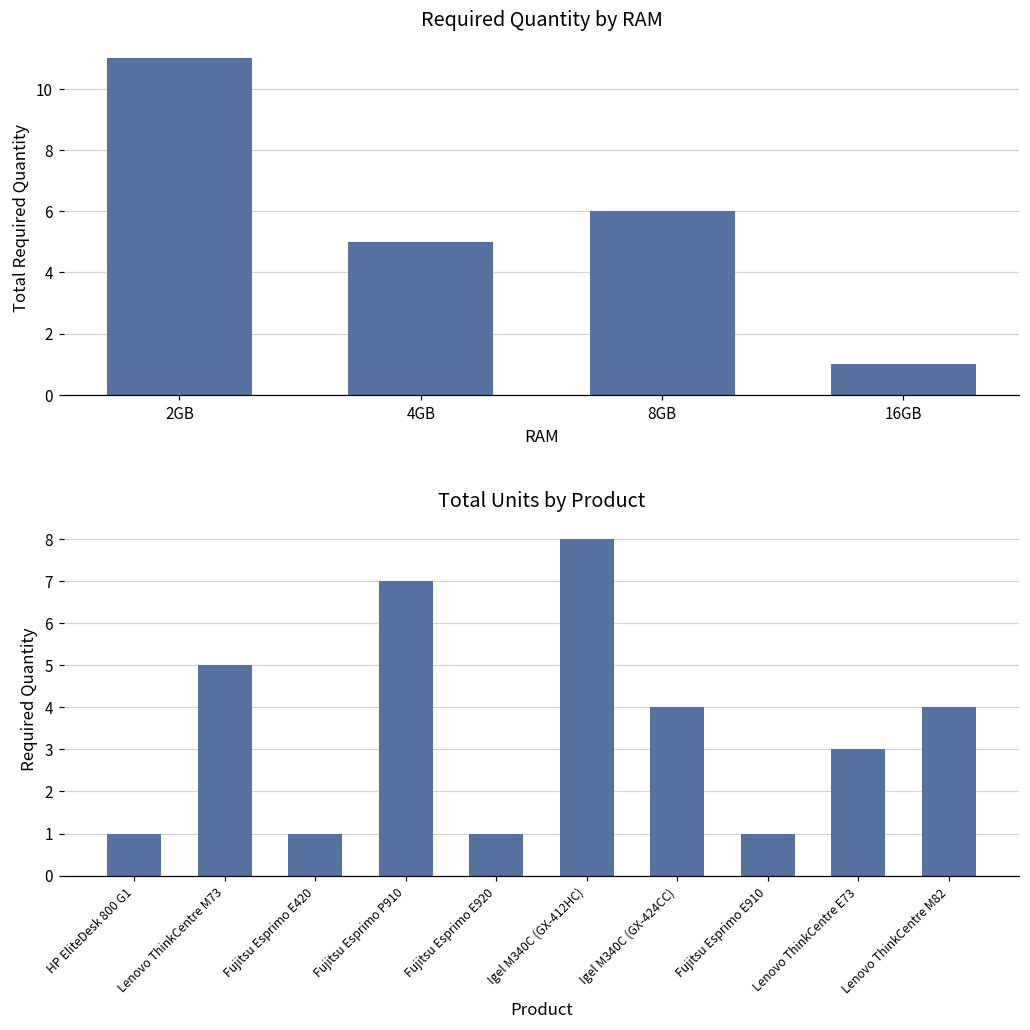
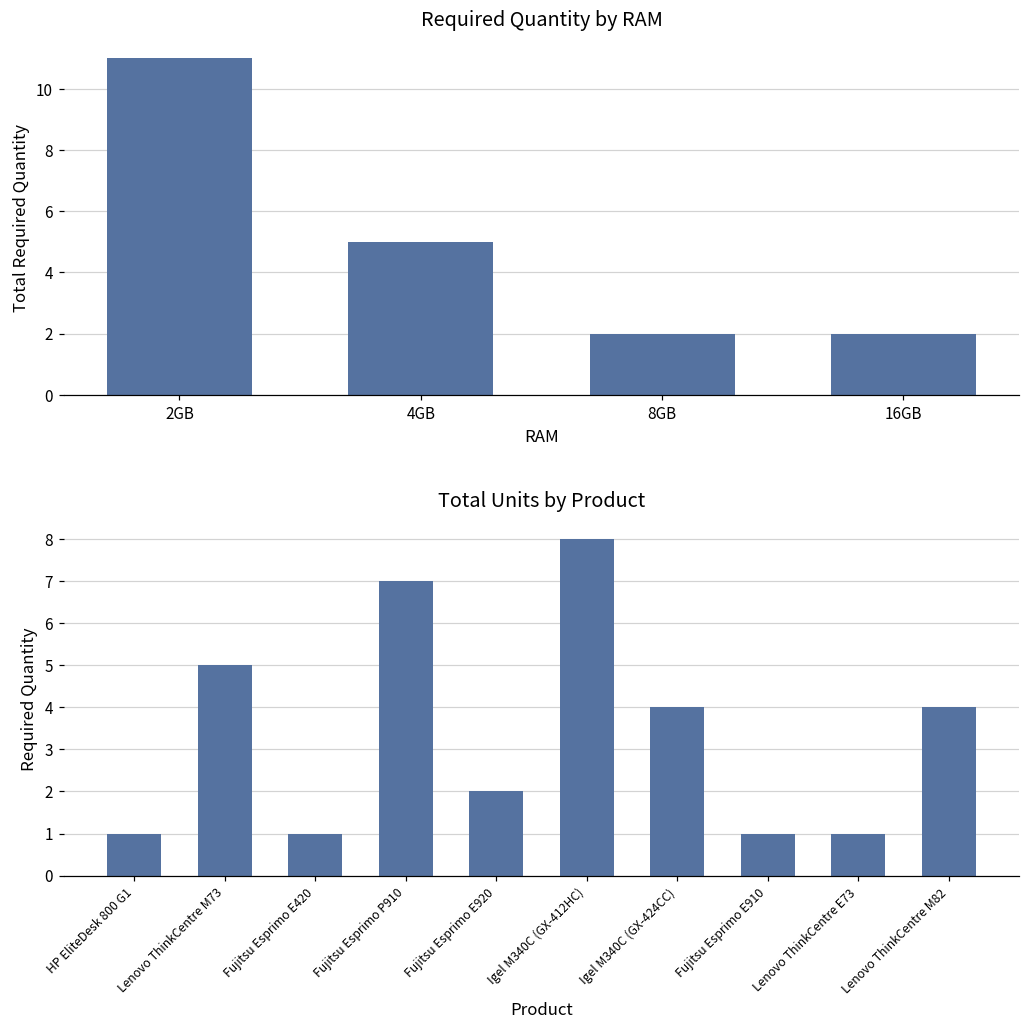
Required Quantity by RAM, 8GB: 6 -> 2
Required Quantity by RAM, 16GB: 1 -> 2
Total Units by Product, Fujitsu Esprimo E920: 1 -> 2
Total Units by Product, Lenovo ThinkCentre E73: 3 -> 1
